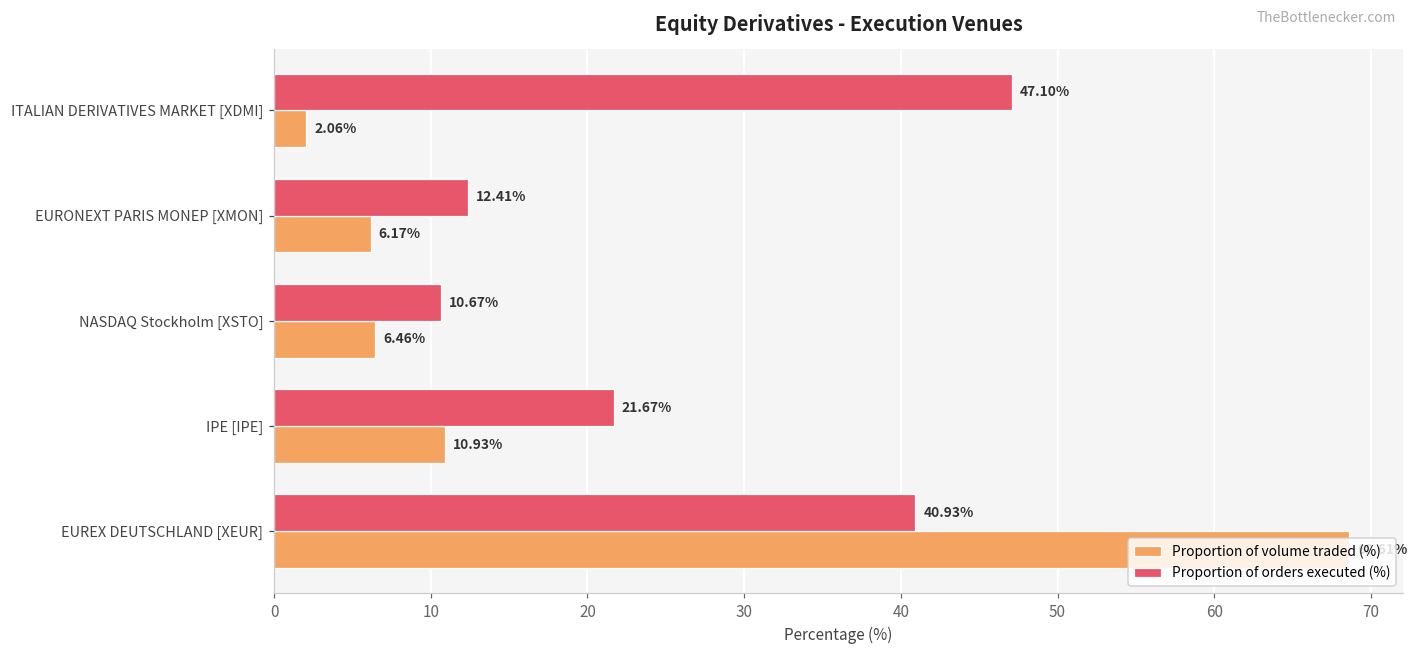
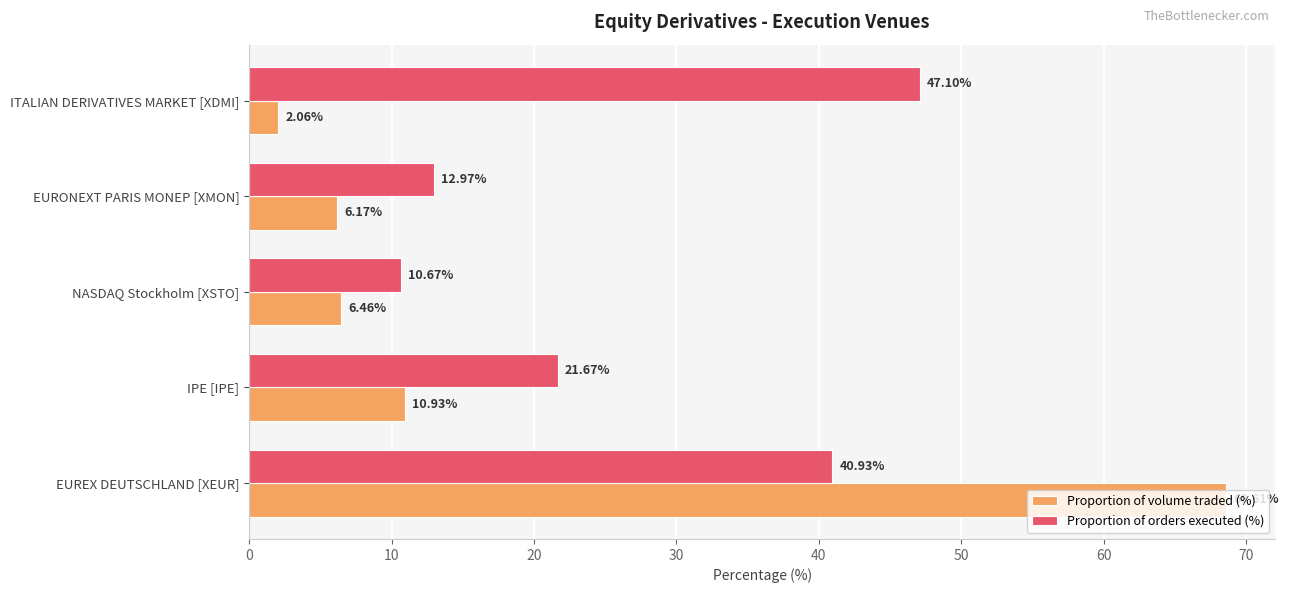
Proportion of orders executed (%), EURONEXT PARIS MONEP [XMON]: 12.41% -> 12.97%
